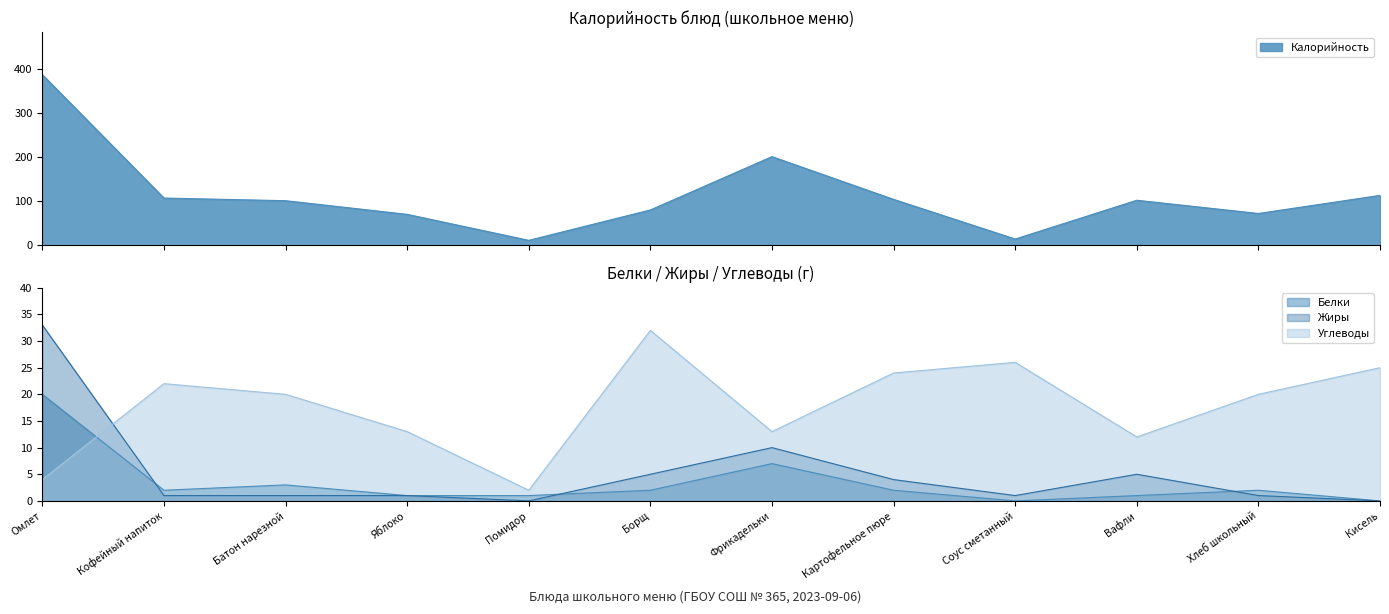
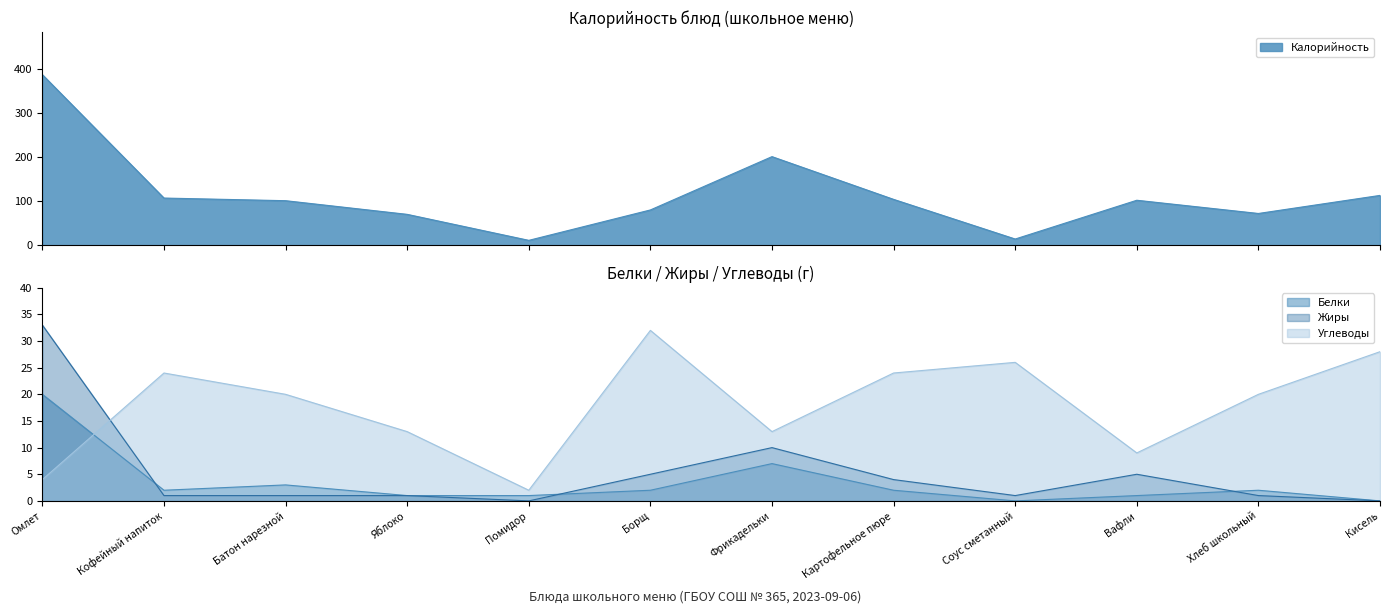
Белки / Жиры / Углеводы (г), Углеводы, Кофейный напиток: 22 -> 24
Белки / Жиры / Углеводы (г), Углеводы, Вафли: 12 -> 9
Белки / Жиры / Углеводы (г), Углеводы, Кисель: 25 -> 28
